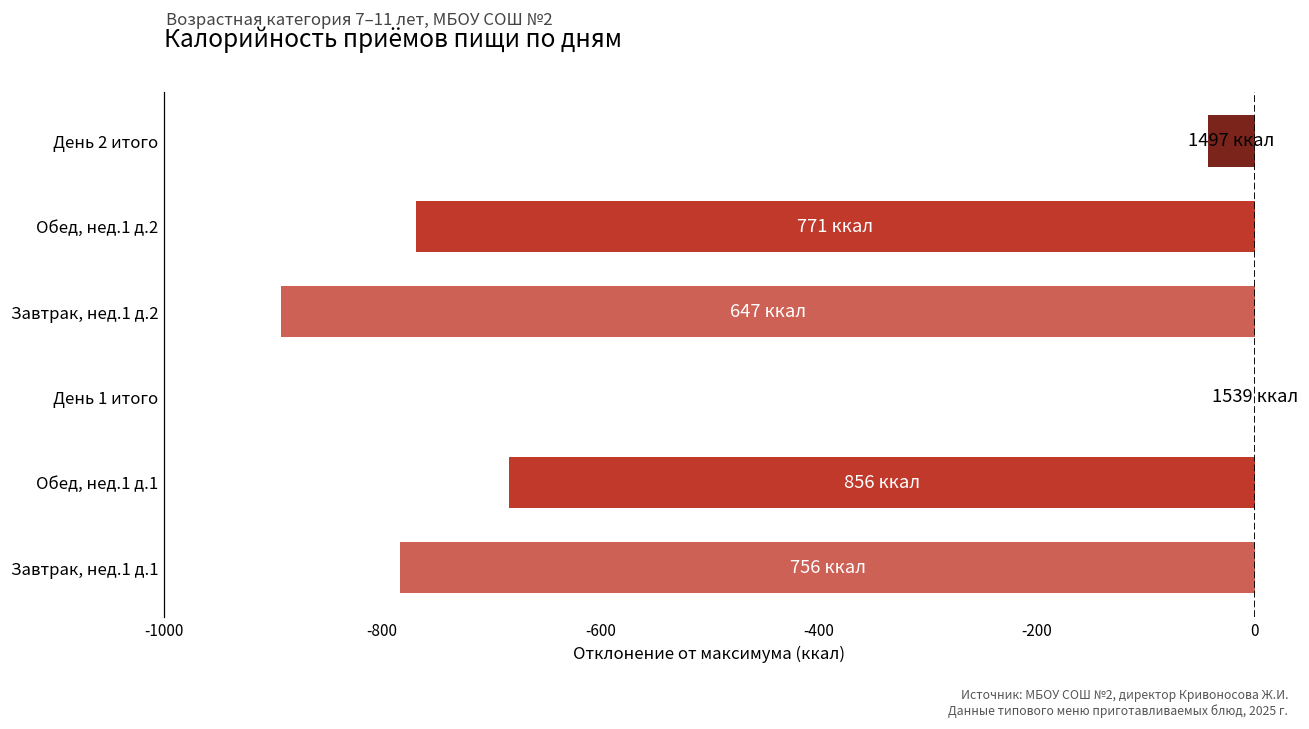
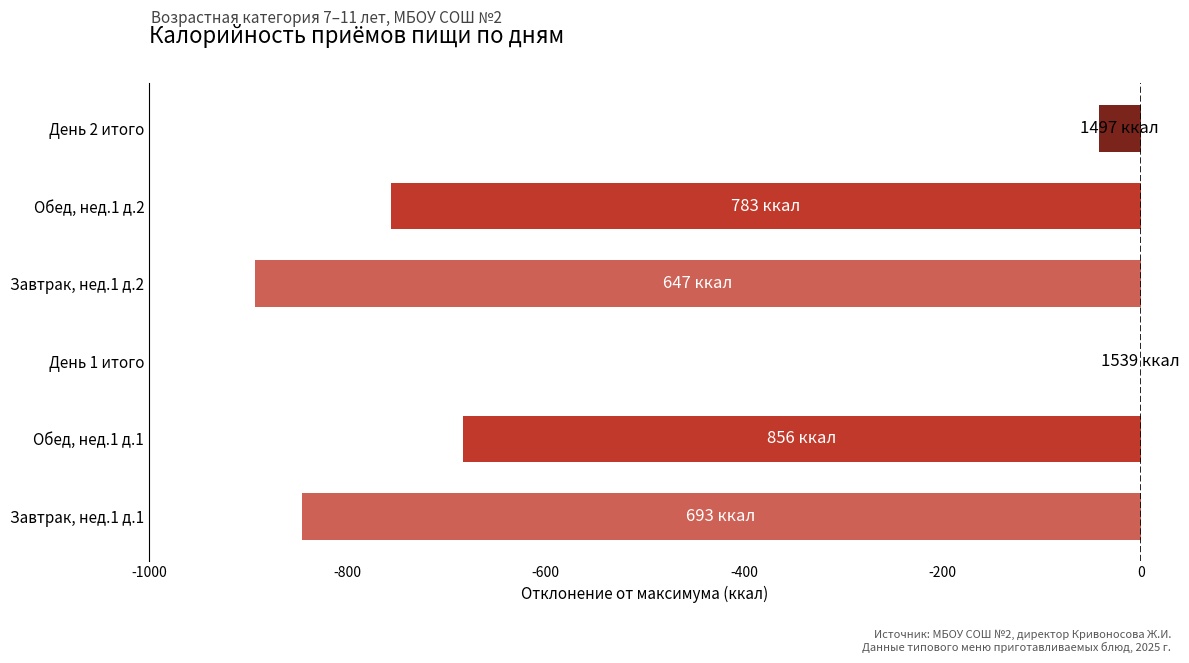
Обед, нед.1 д.2: 771 -> 783
Завтрак, нед.1 д.1: 756 -> 693
